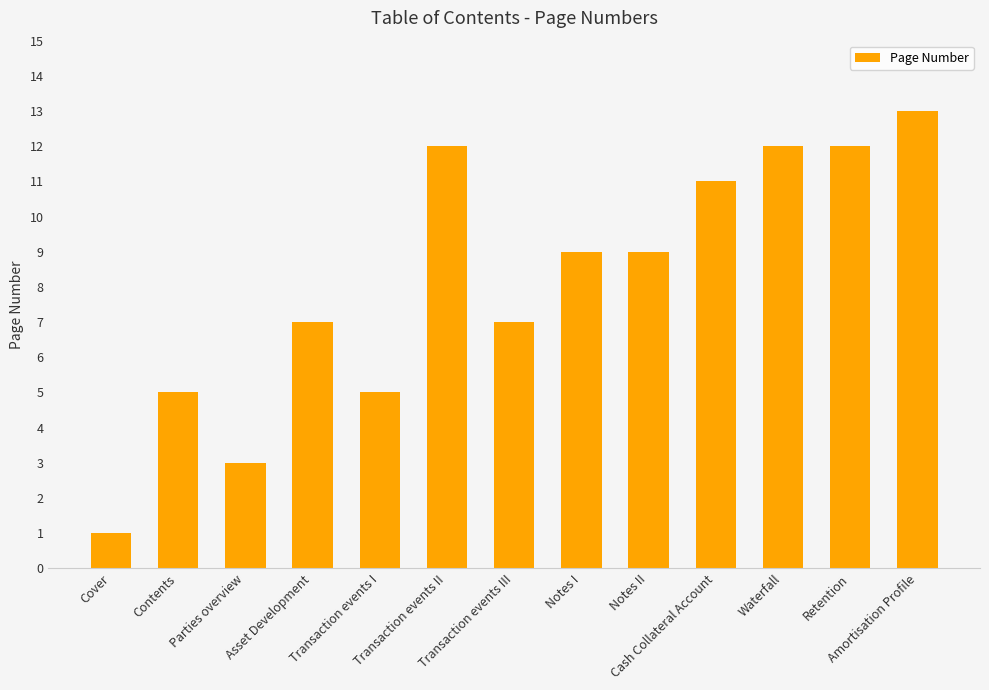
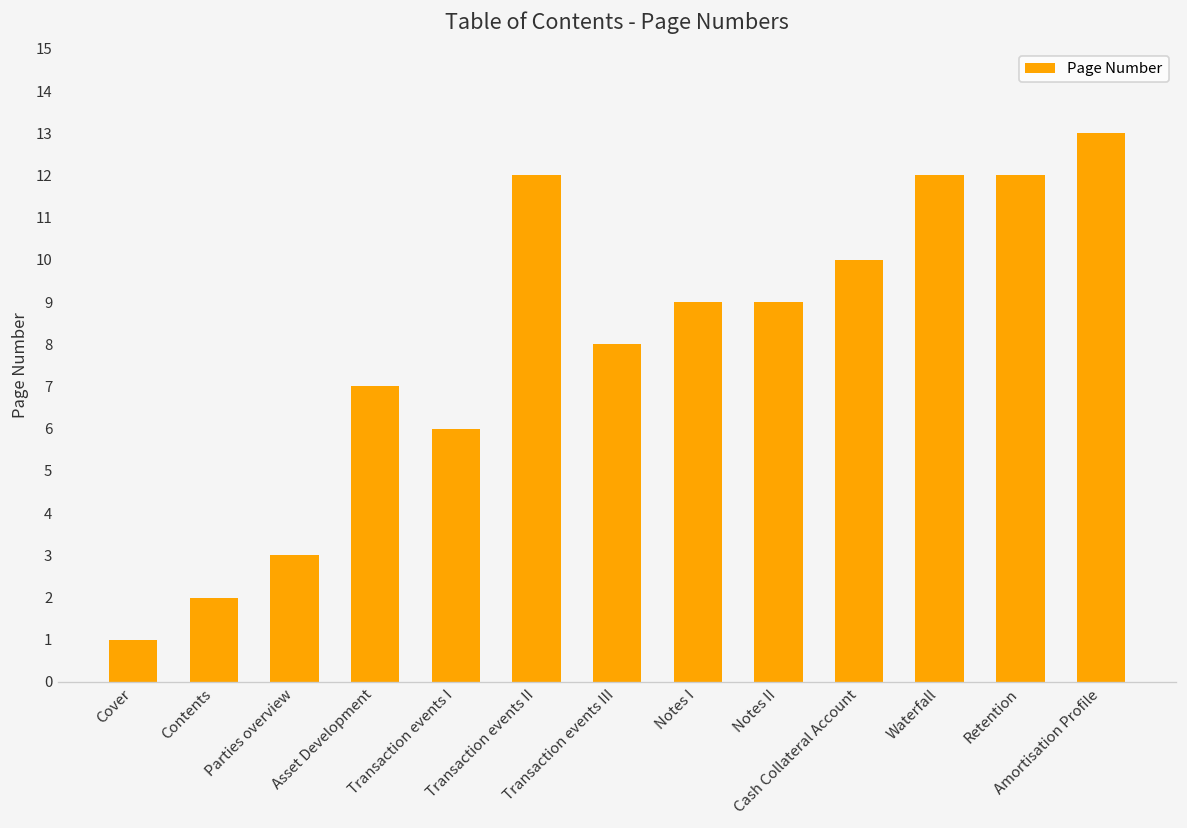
Contents: 5 -> 2
Transaction events I: 5 -> 6
Transaction events III: 7 -> 8
Cash Collateral Account: 11 -> 10
